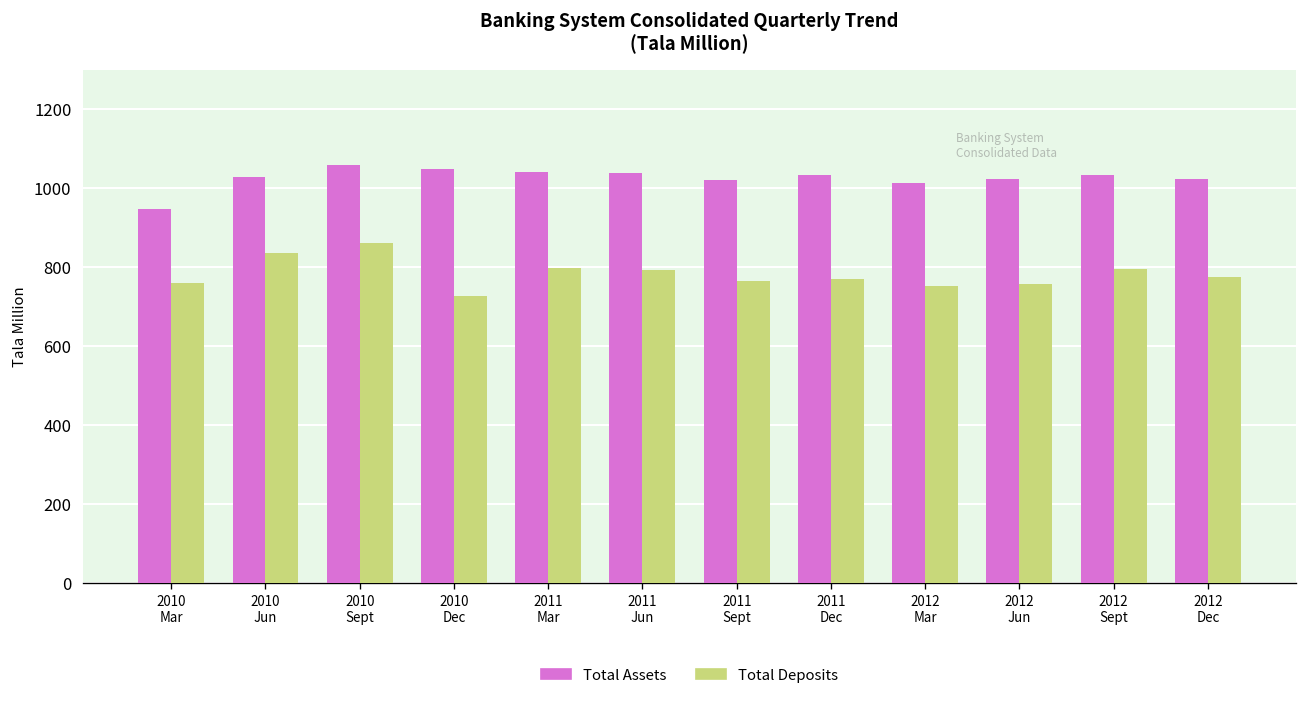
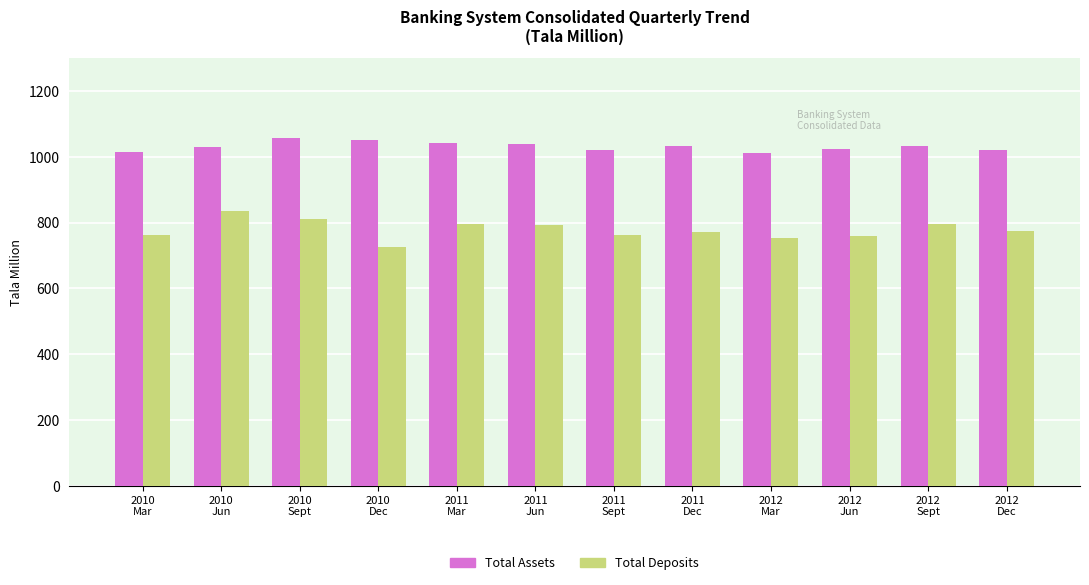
Total Assets, 2010 Mar: 950 -> 1010
Total Deposits, 2010 Sept: 860 -> 810
